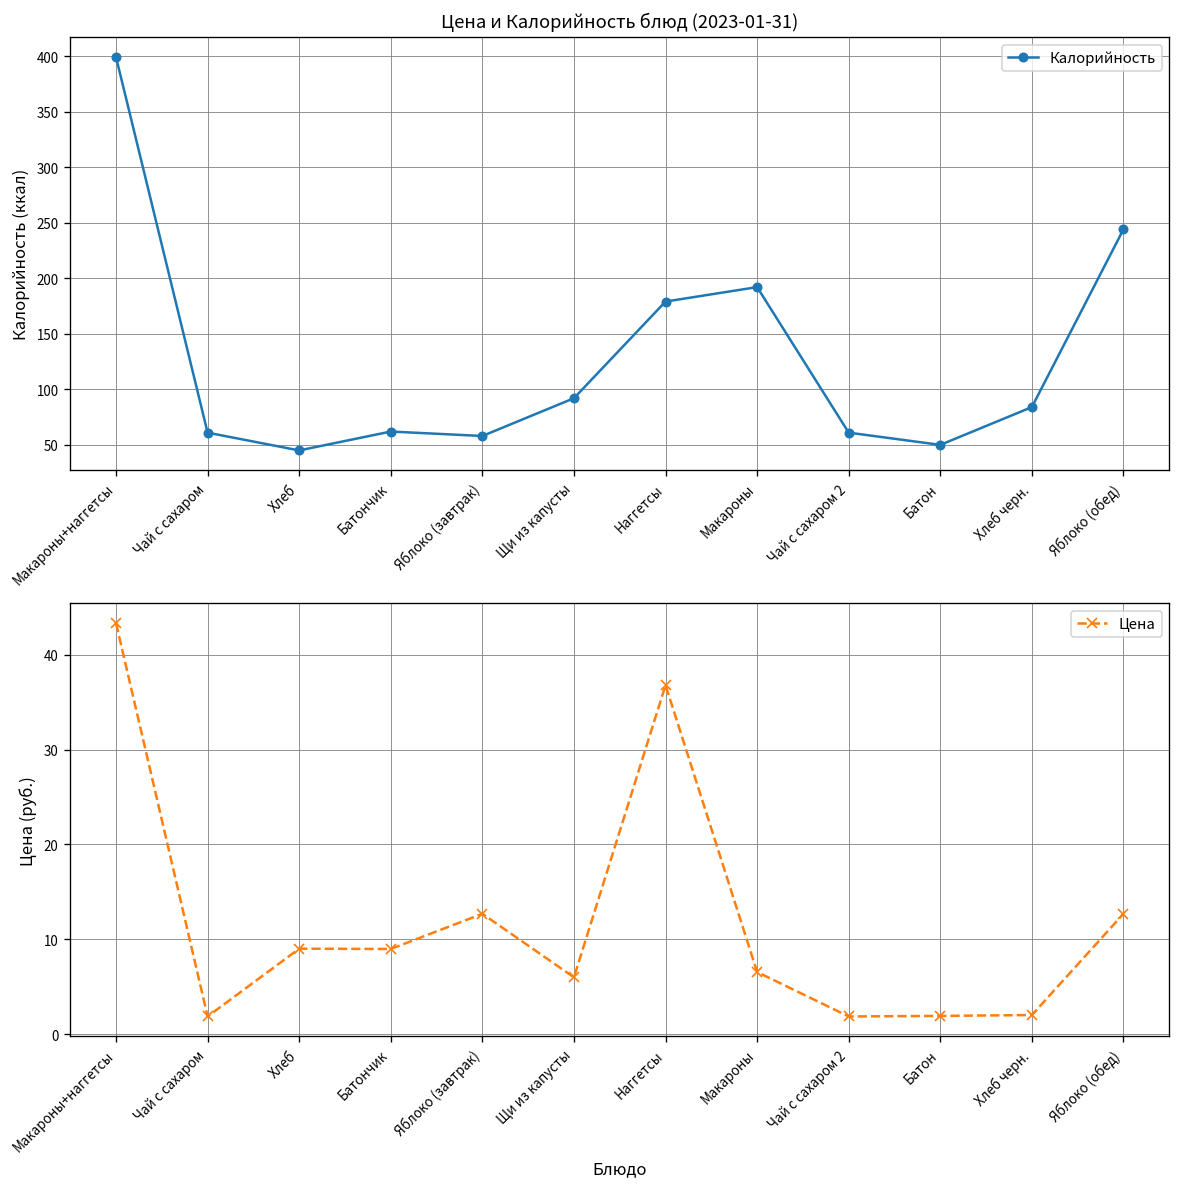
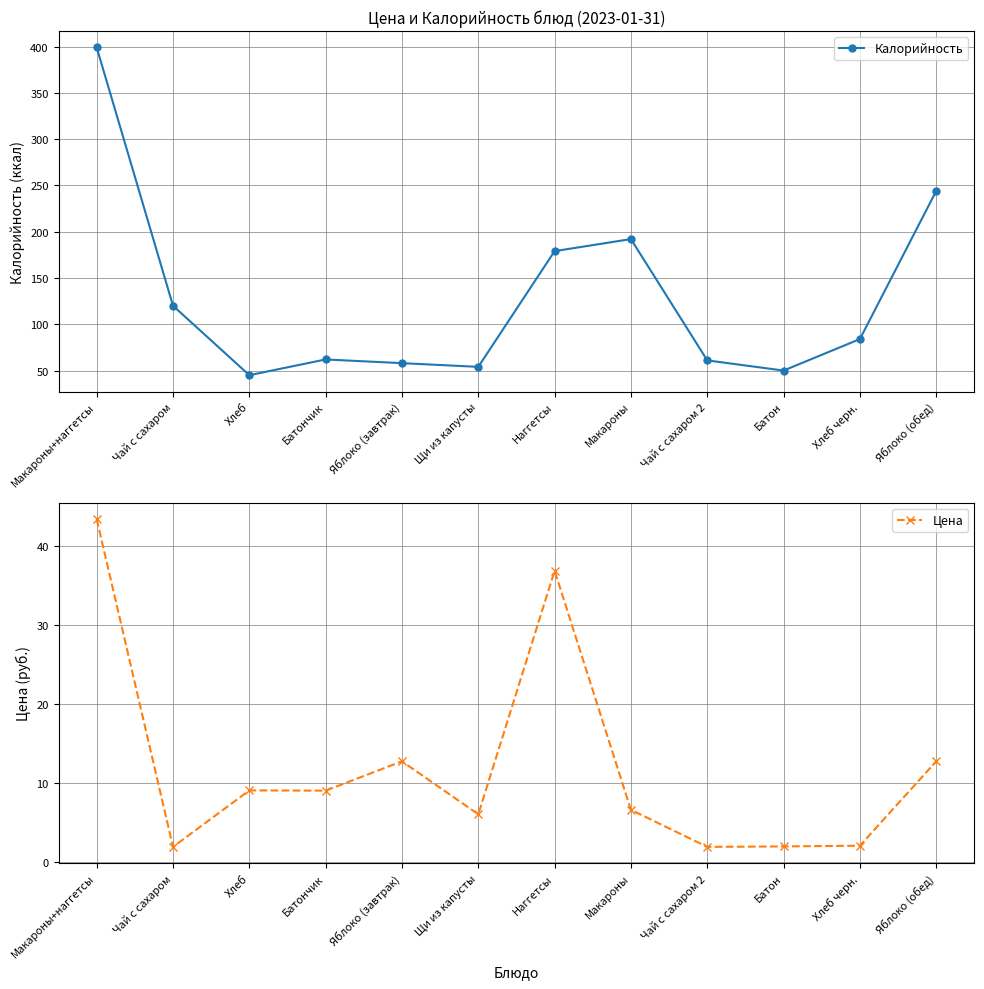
Цена и Калорийность блюд (2023-01-31), Чай с сахаром: 60 -> 120
Цена и Калорийность блюд (2023-01-31), Щи из капусты: 90 -> 50
